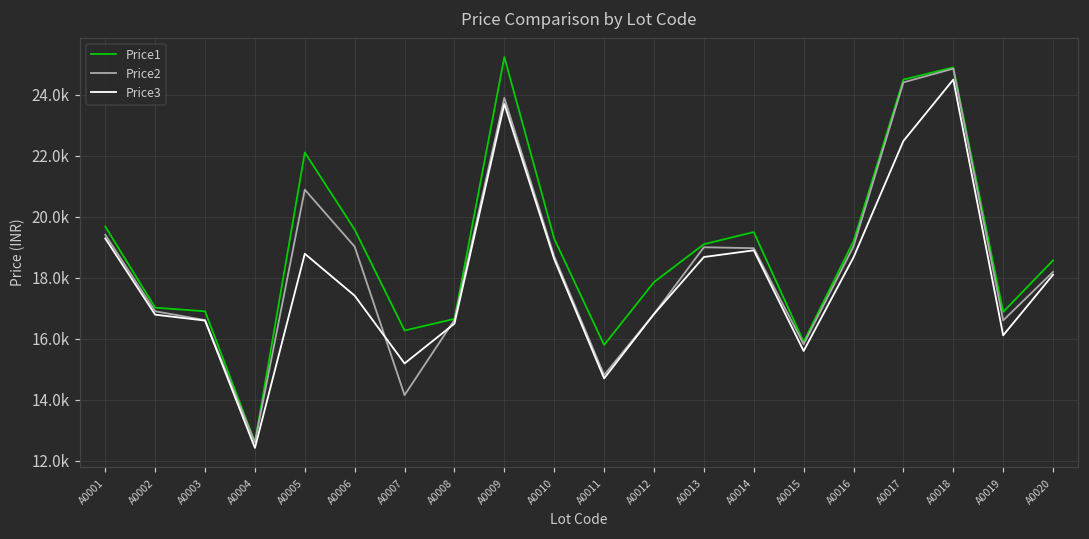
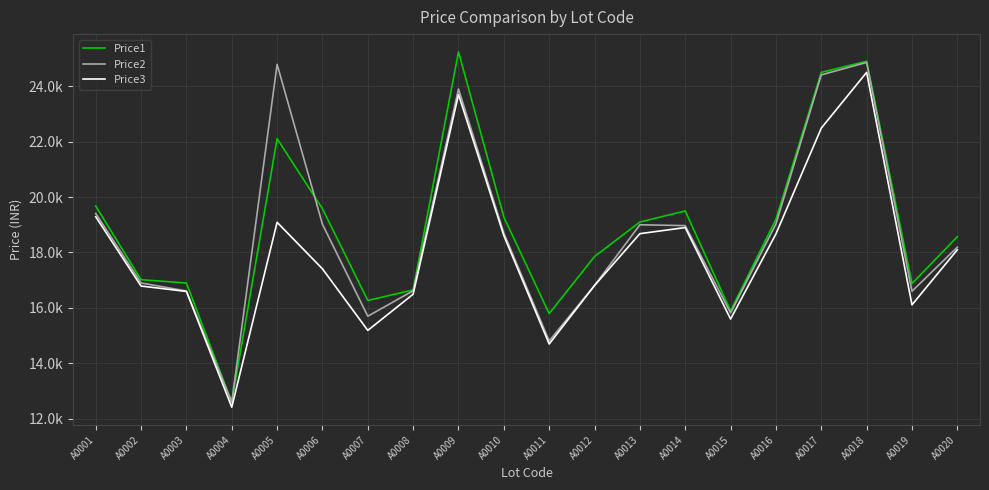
Price2, A0005: 20900 -> 24800
Price3, A0005: 18800 -> 19100
Price2, A0007: 14200 -> 15700
